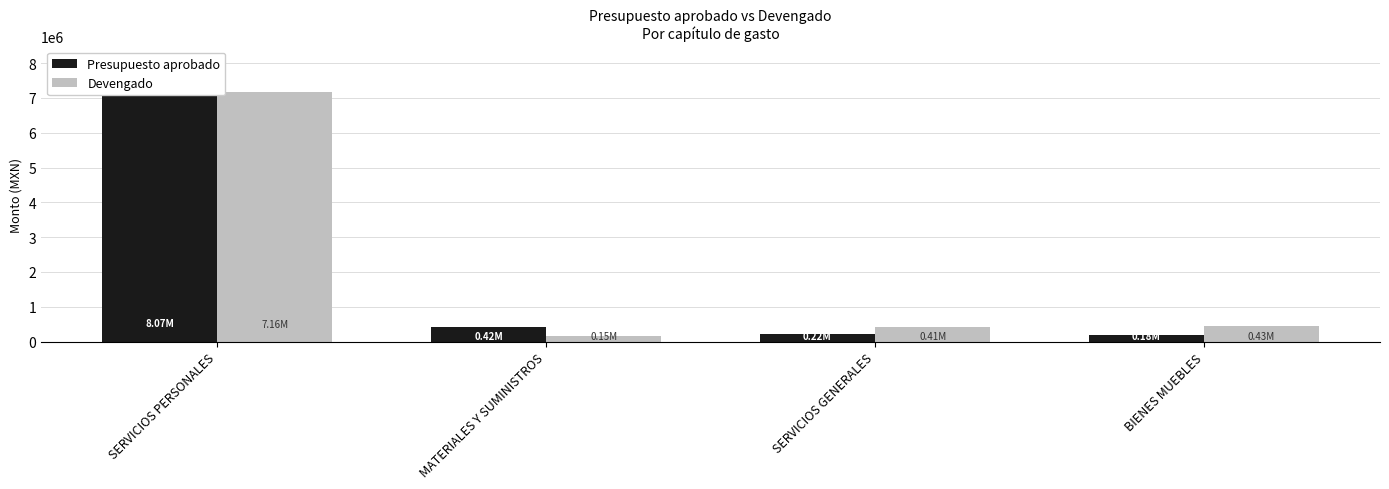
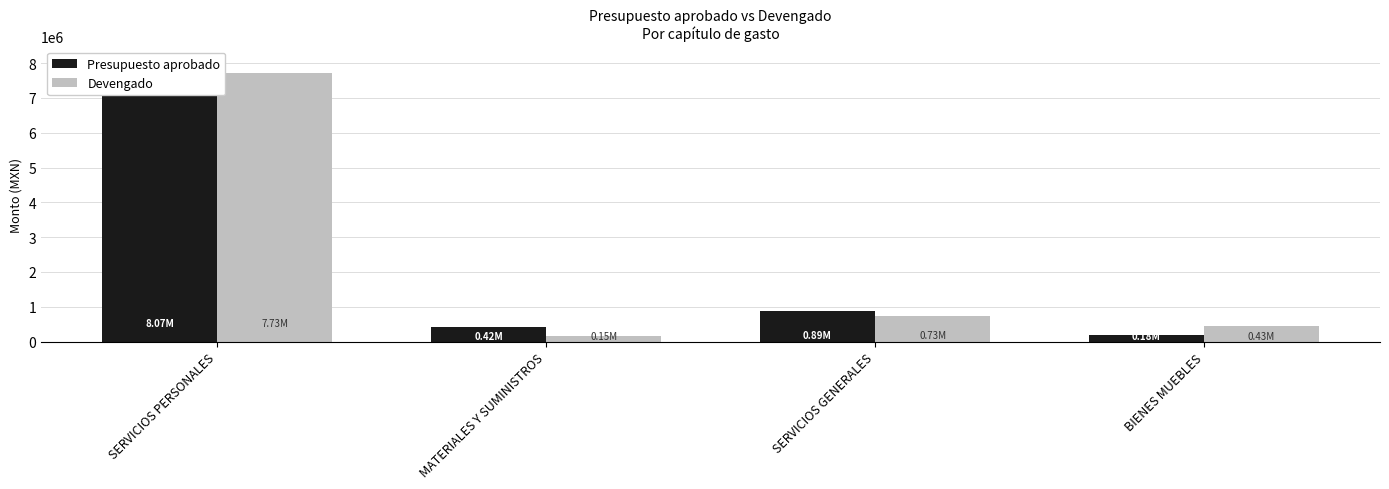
Devengado, SERVICIOS PERSONALES: 7.16M -> 7.73M
Presupuesto aprobado, SERVICIOS GENERALES: 0.22M -> 0.89M
Devengado, SERVICIOS GENERALES: 0.41M -> 0.73M
